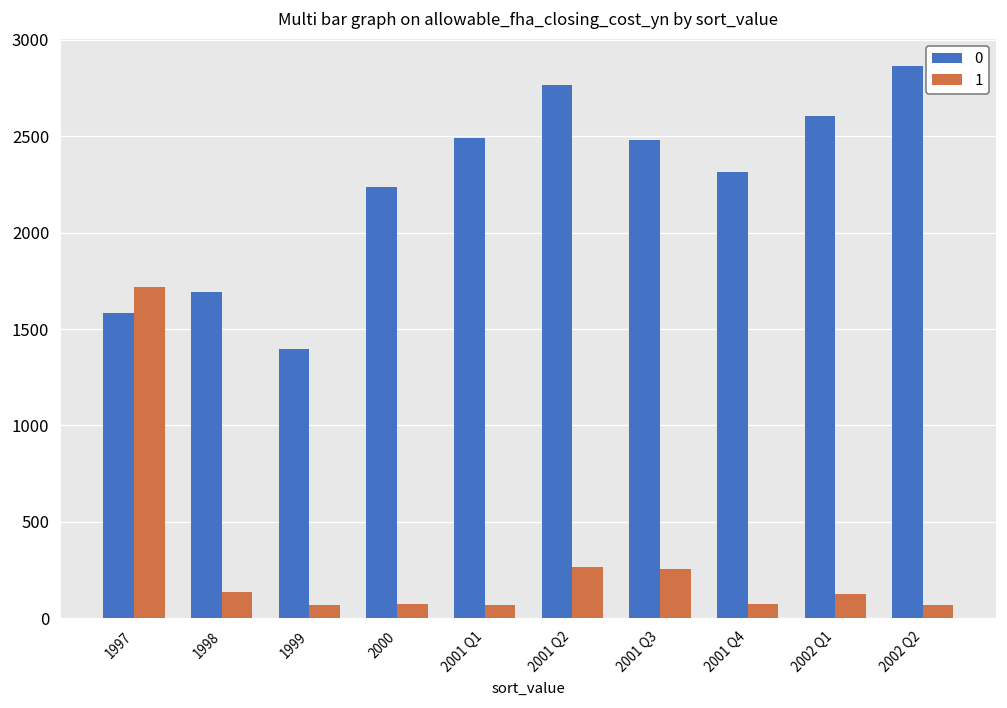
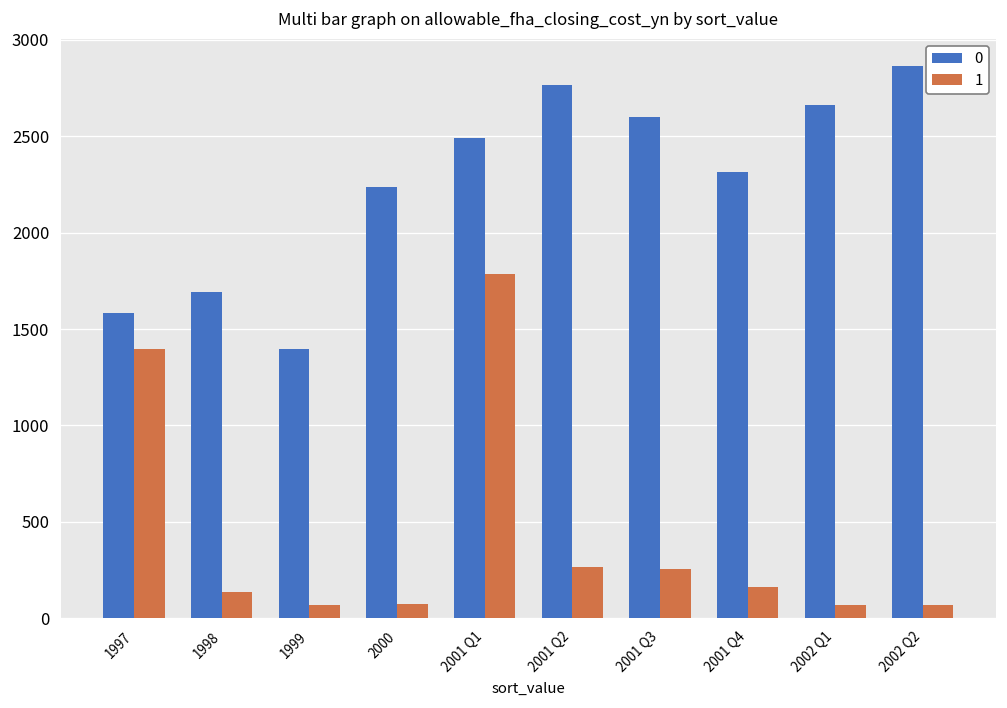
1, 1997: 1720 -> 1400
1, 2001 Q1: 70 -> 1790
0, 2001 Q3: 2480 -> 2600
1, 2001 Q4: 70 -> 160
0, 2002 Q1: 2610 -> 2660
1, 2002 Q1: 130 -> 70
